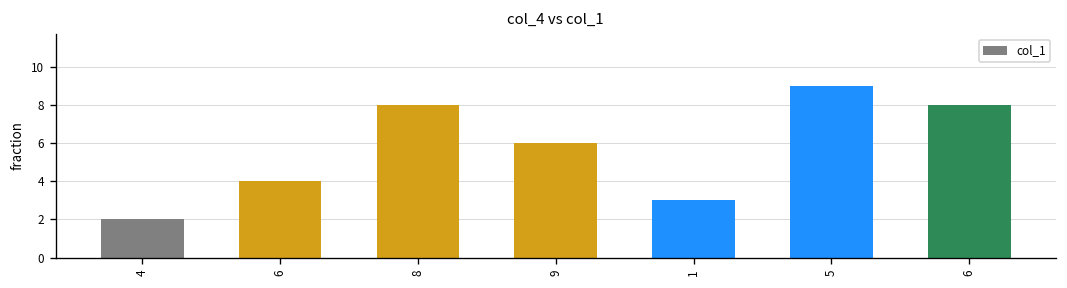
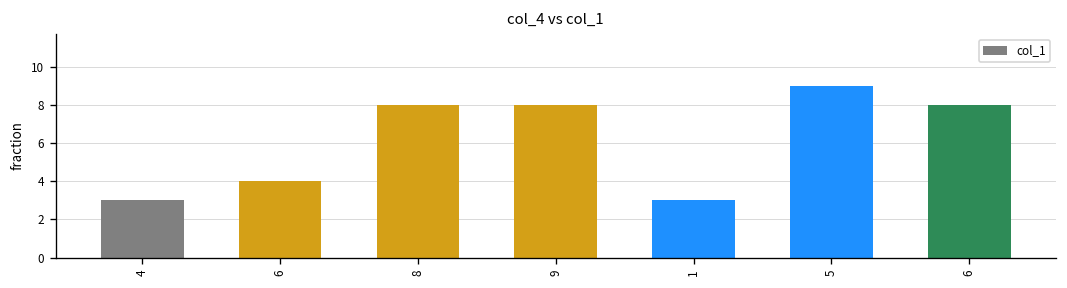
4: 2 -> 3
9: 6 -> 8
